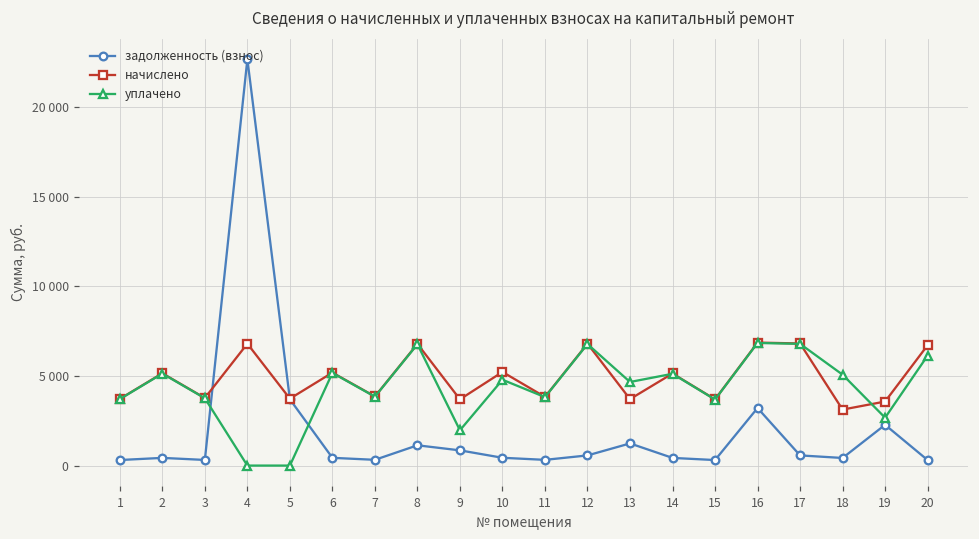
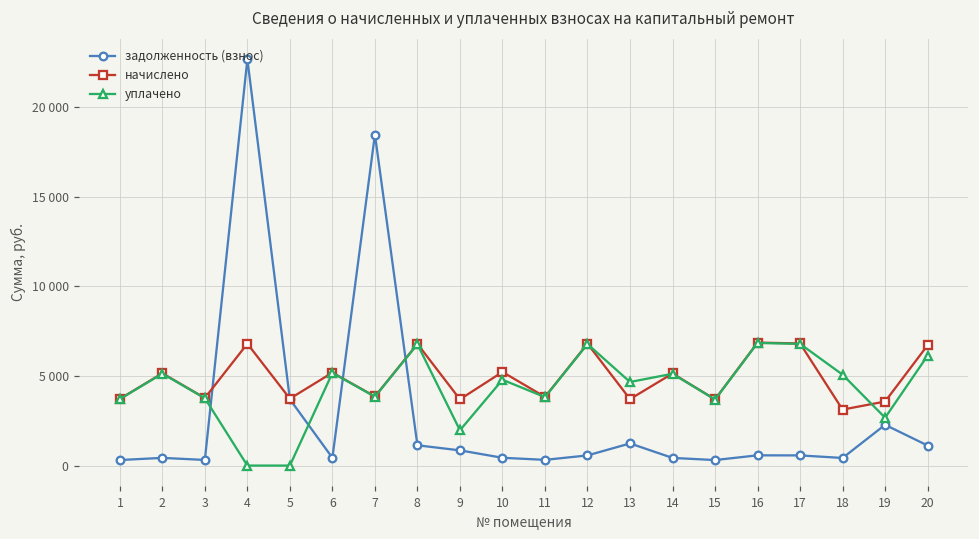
задолженность (взнос), 7: 300 -> 18500
задолженность (взнос), 16: 3200 -> 600
задолженность (взнос), 20: 300 -> 1100
